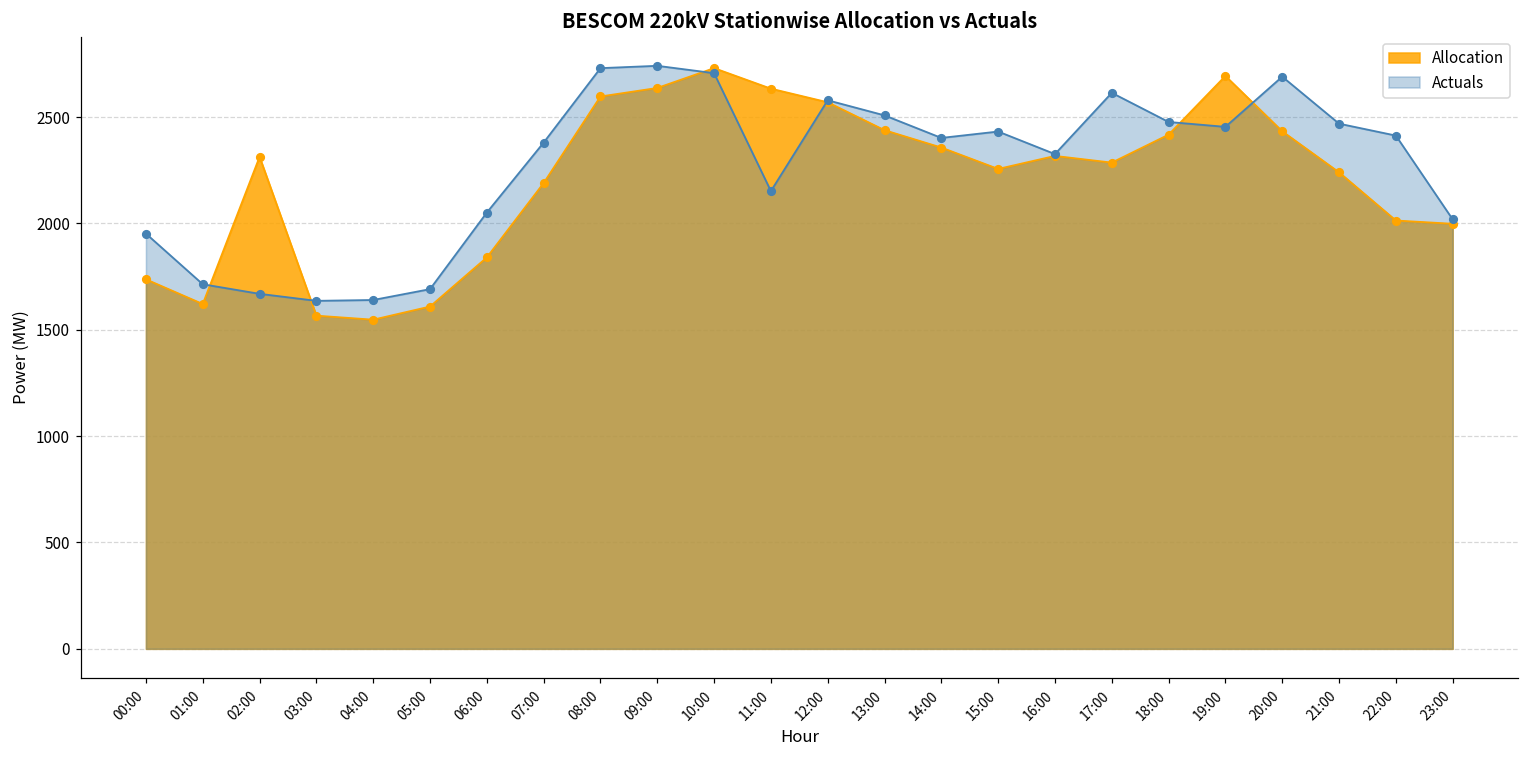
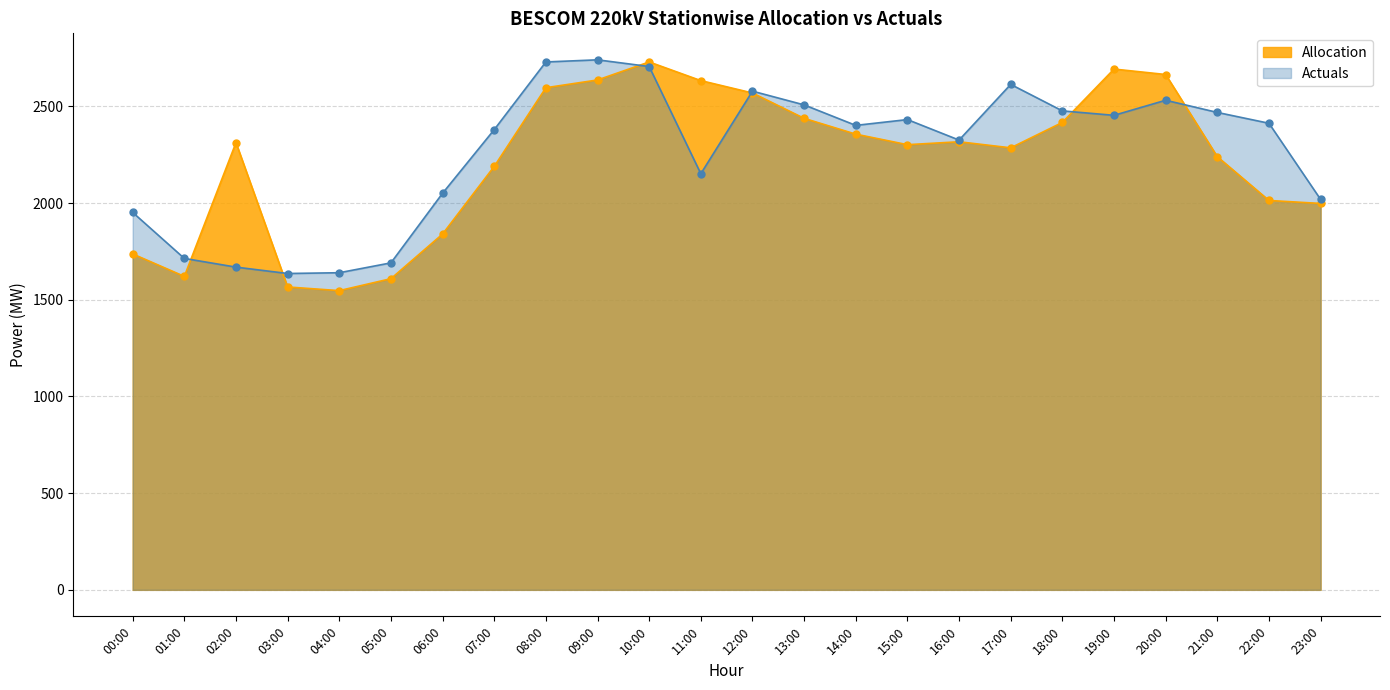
Allocation, 15:00: 2260 -> 2300
Allocation, 20:00: 2430 -> 2670
Actuals, 20:00: 2690 -> 2530
